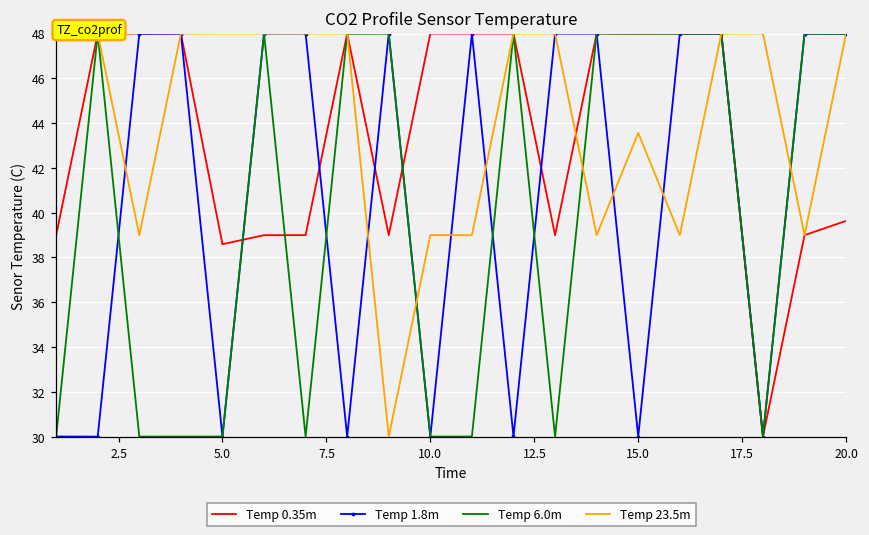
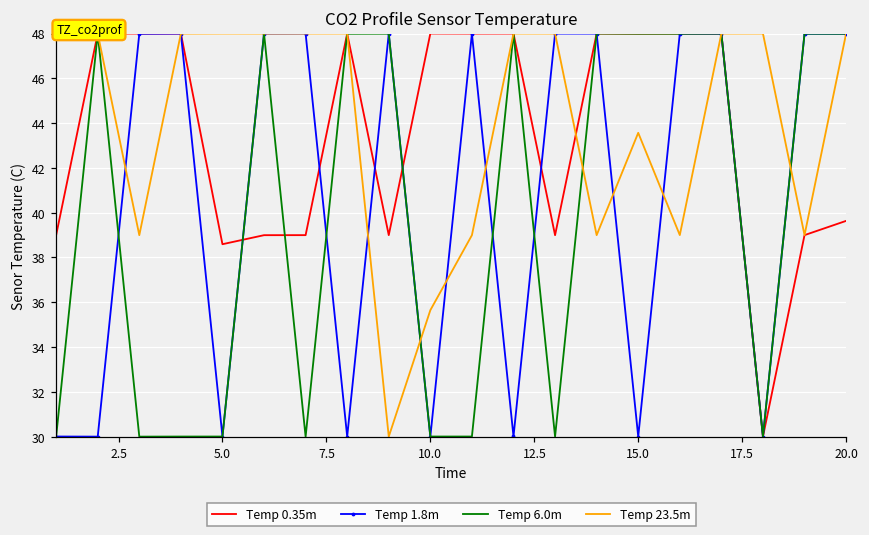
Temp 23.5m, 10.0: 39.0 -> 35.6
